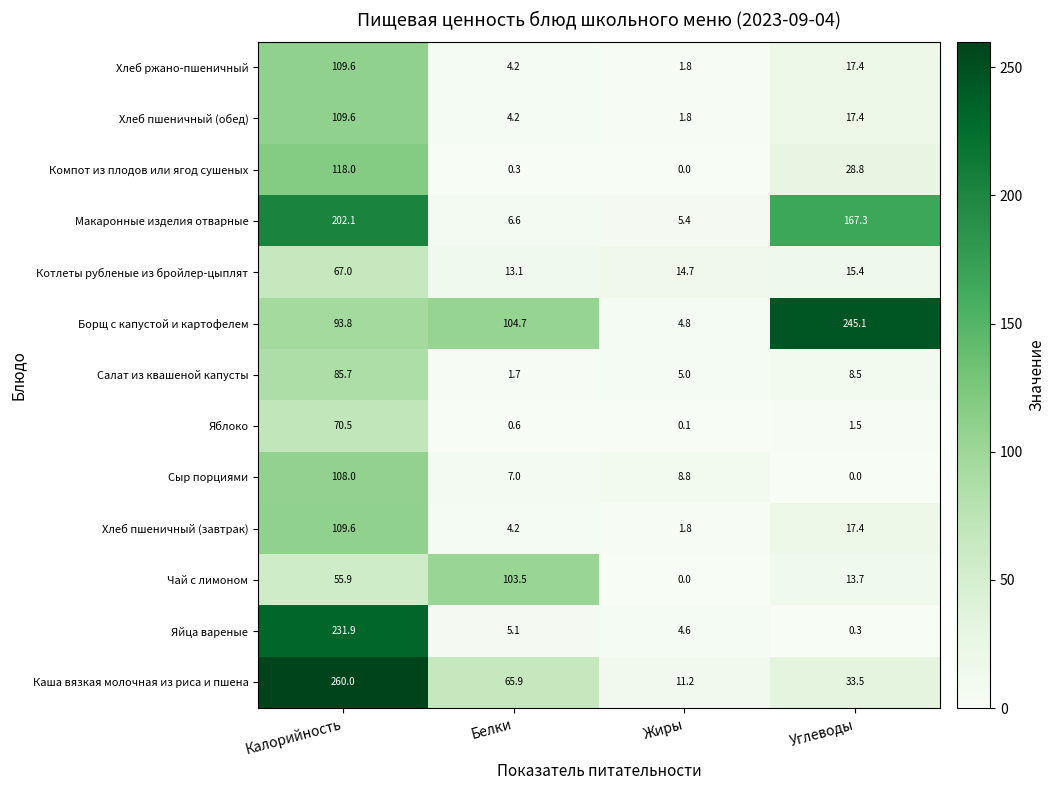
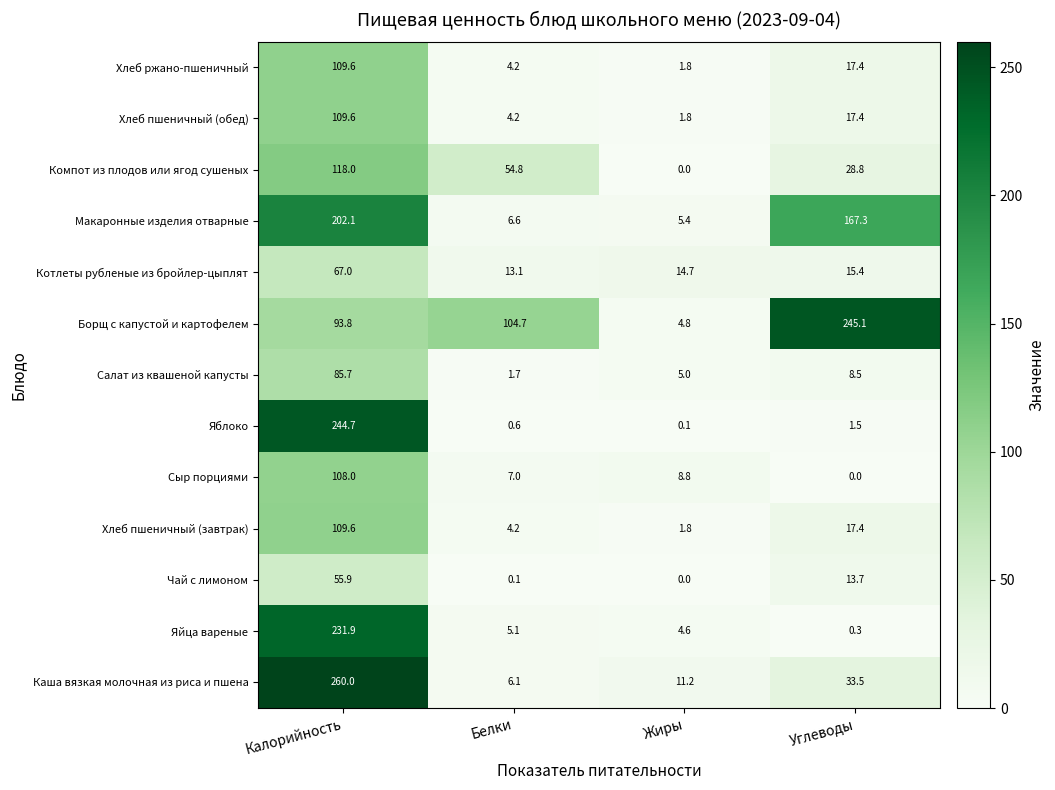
Компот из плодов или ягод сушеных, Белки: 0.3 -> 54.8
Яблоко, Калорийность: 70.5 -> 244.7
Чай с лимоном, Белки: 103.5 -> 0.1
Каша вязкая молочная из риса и пшена, Белки: 65.9 -> 6.1
